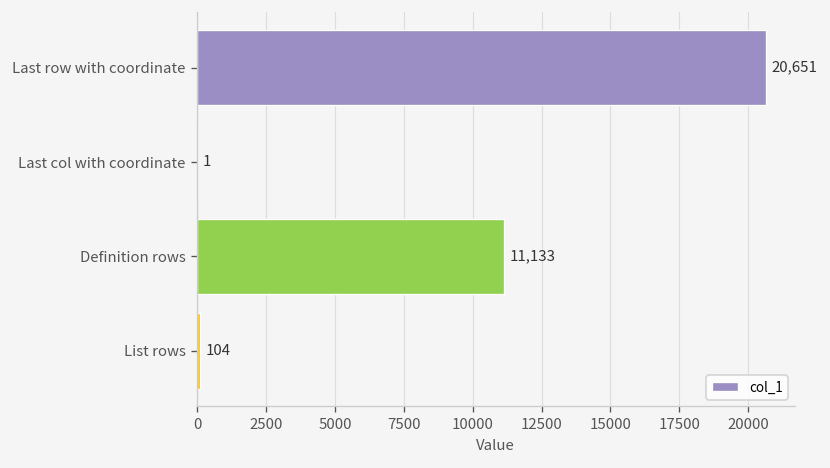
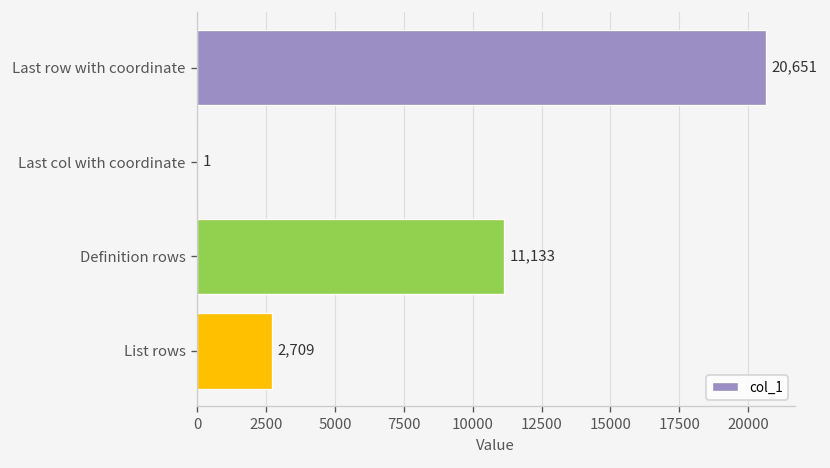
List rows: 104 -> 2,709
